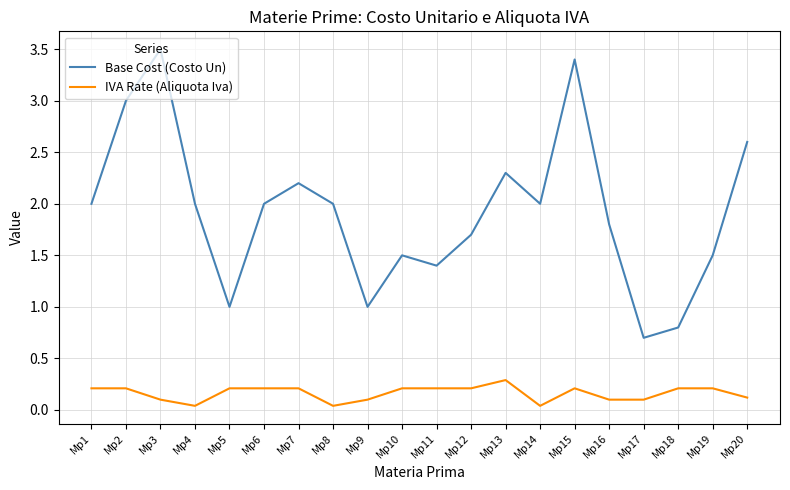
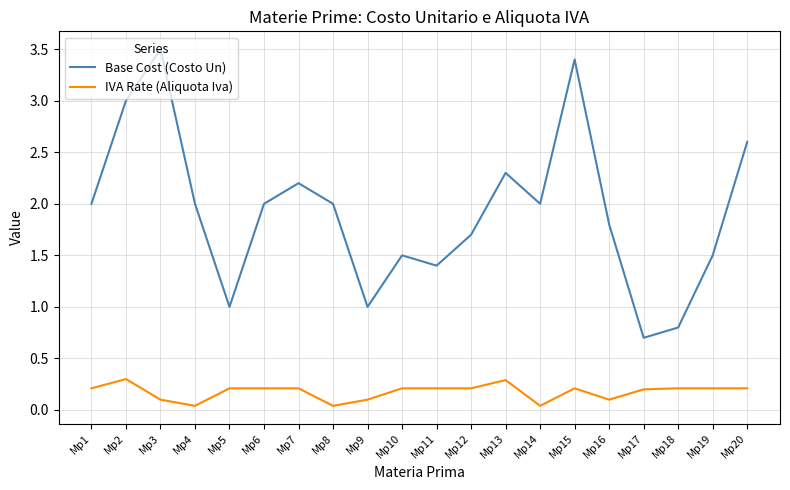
IVA Rate (Aliquota Iva), Mp2: 0.21 -> 0.30
IVA Rate (Aliquota Iva), Mp17: 0.1 -> 0.2
IVA Rate (Aliquota Iva), Mp20: 0.12 -> 0.21
